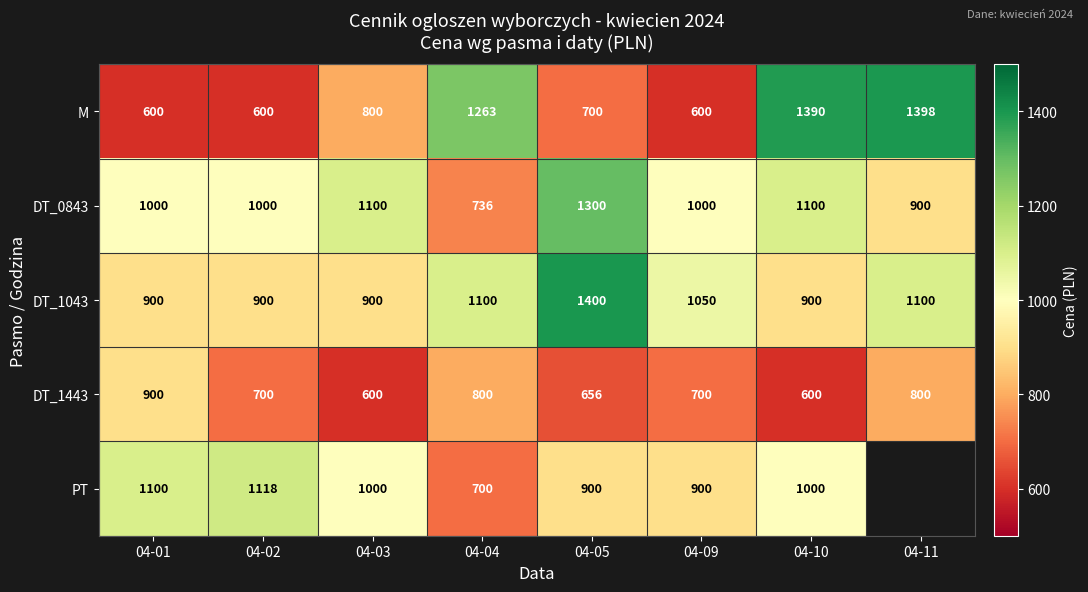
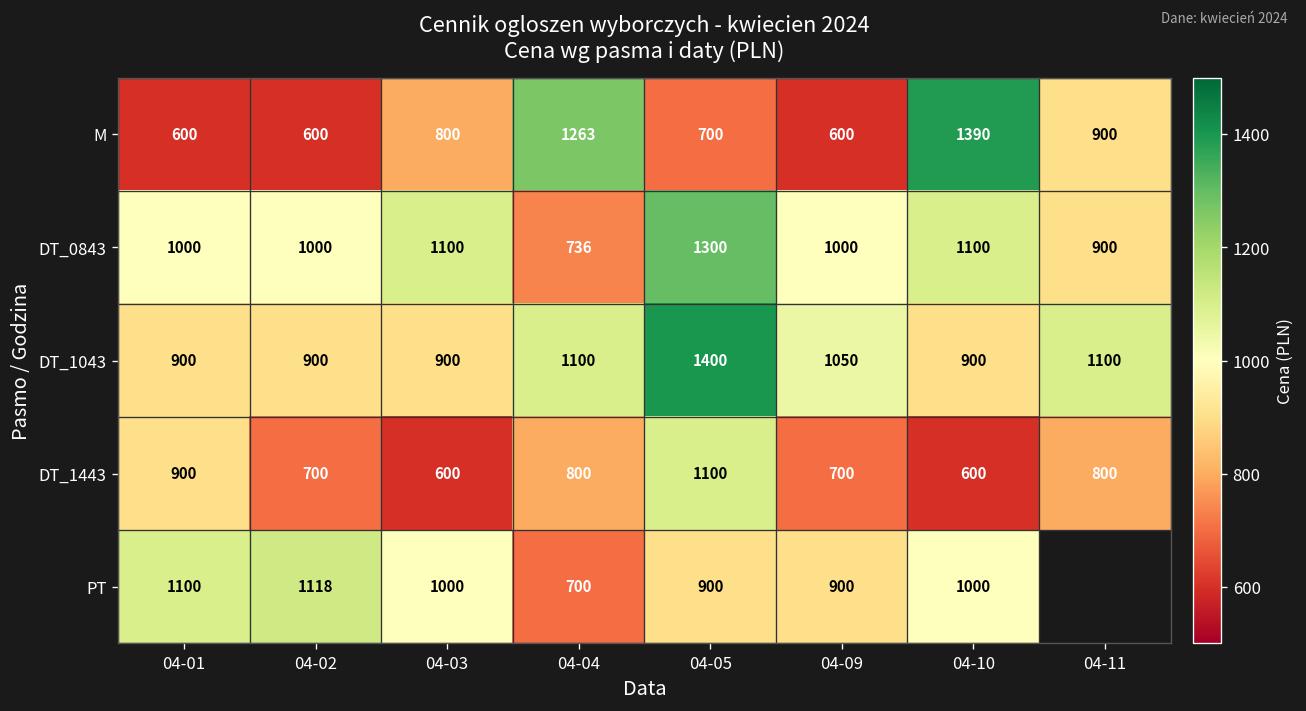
M, 04-11: 1398 -> 900
DT_1443, 04-05: 656 -> 1100
